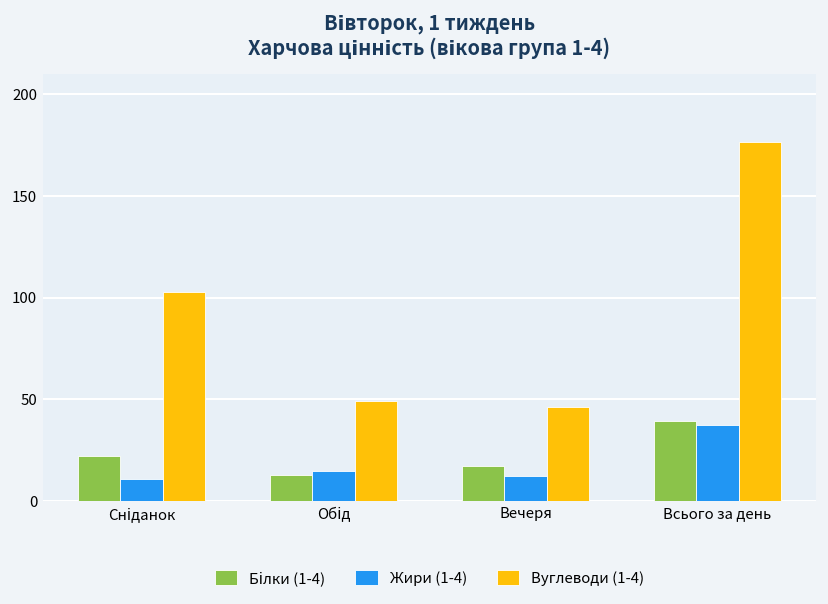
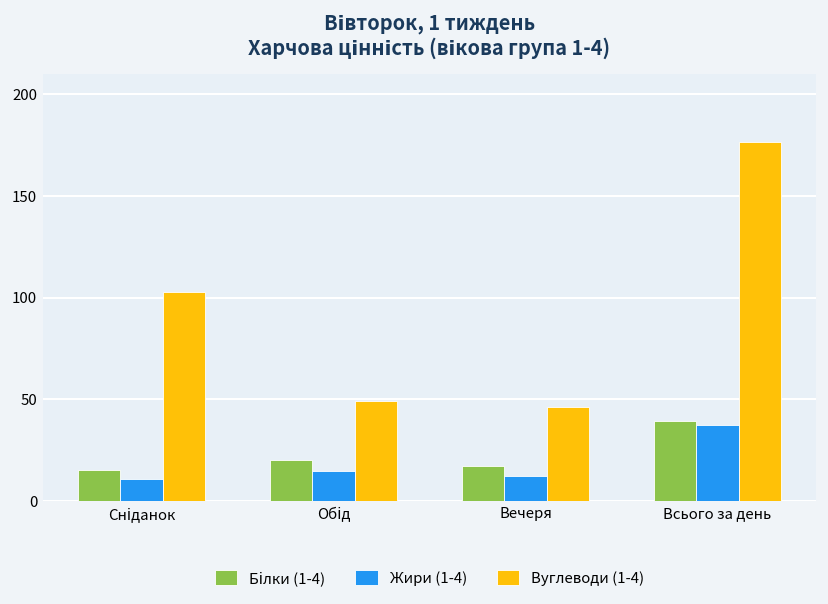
Білки (1-4), Сніданок: 22 -> 15
Білки (1-4), Обід: 13 -> 20
